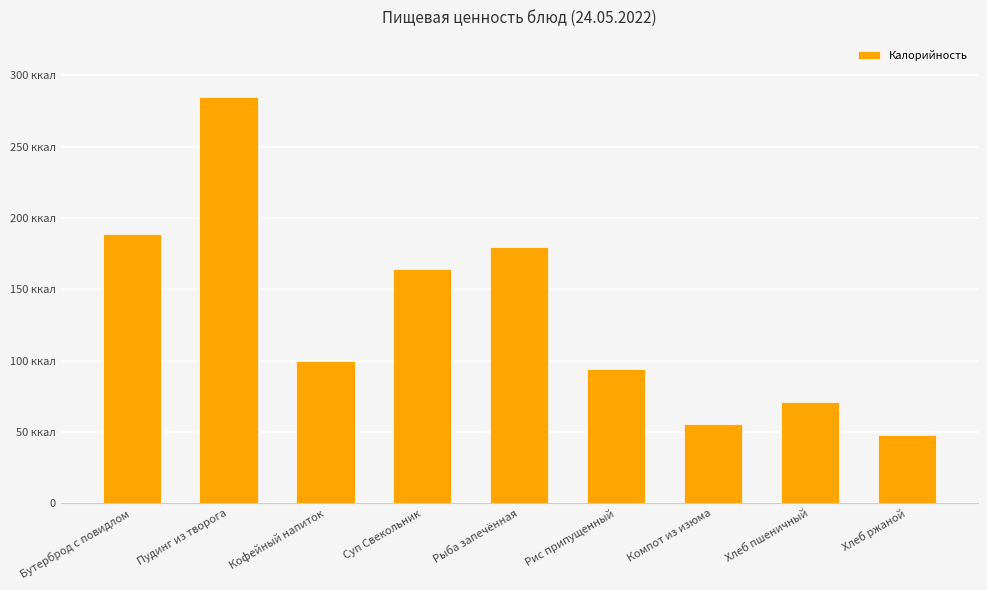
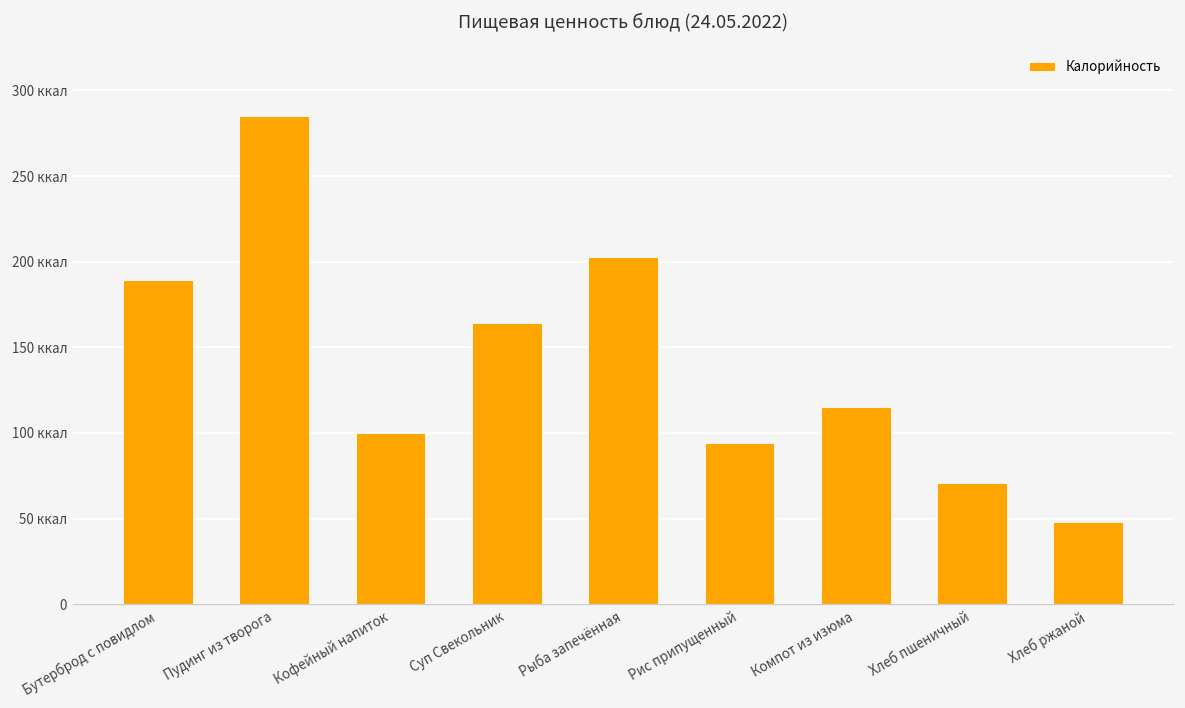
Рыба запечённая: 180 ккал -> 203 ккал
Компот из изюма: 56 ккал -> 115 ккал
